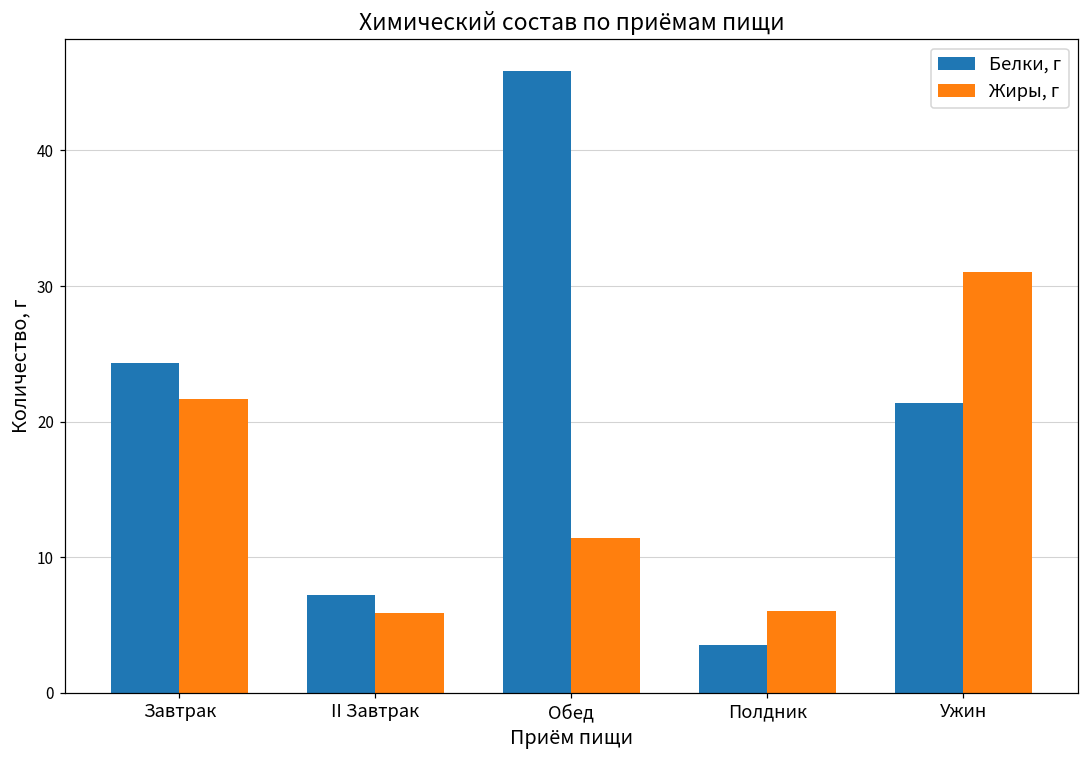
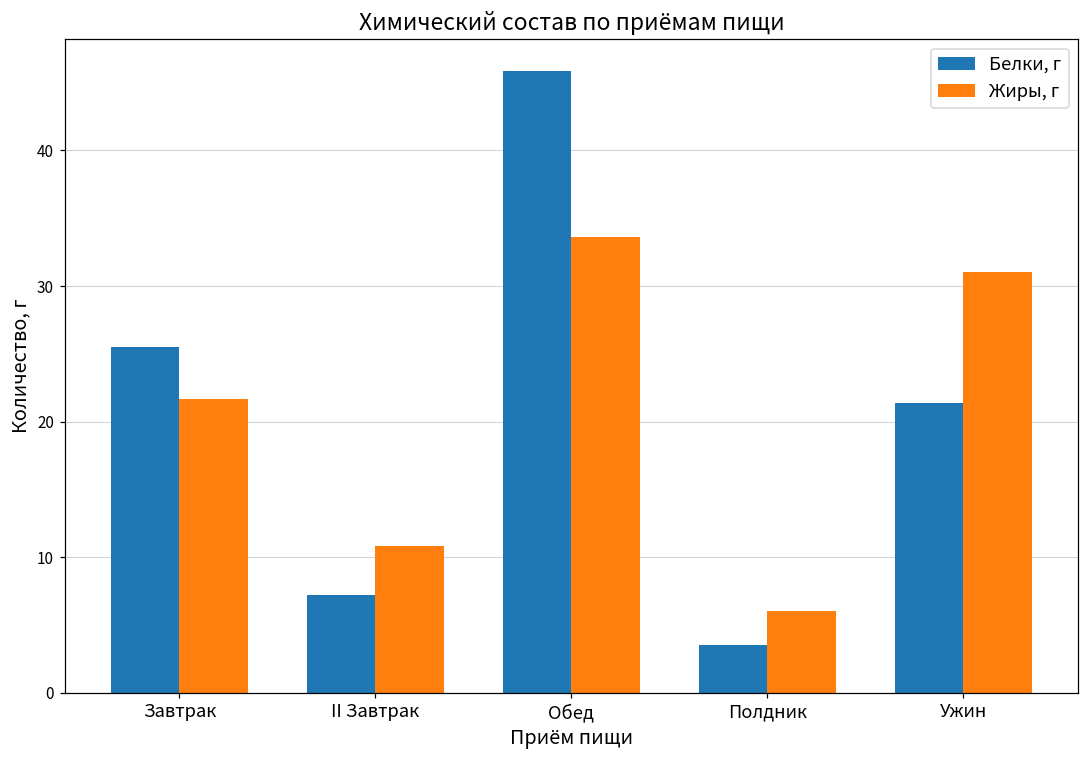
Белки, г, Завтрак: 24.3 -> 25.5
Жиры, г, II Завтрак: 5.9 -> 10.8
Жиры, г, Обед: 11.4 -> 33.6
